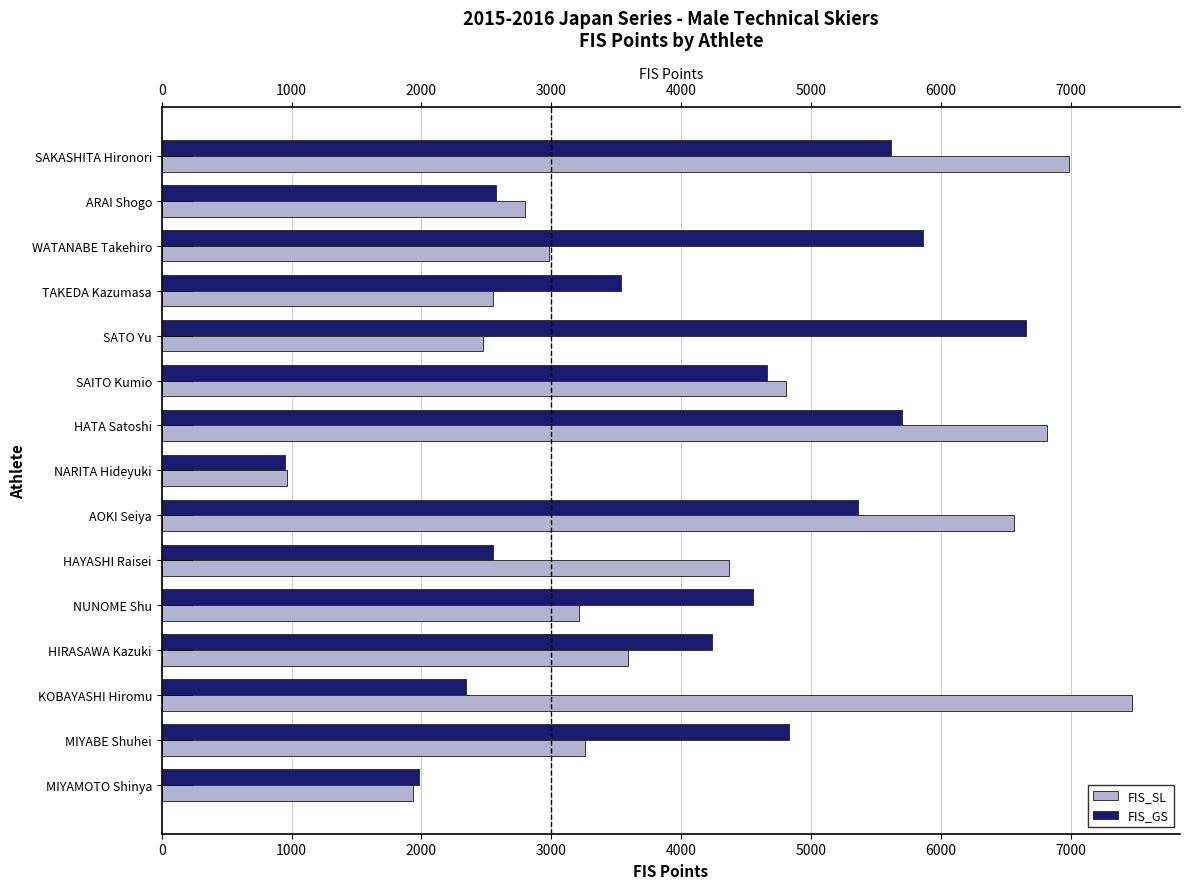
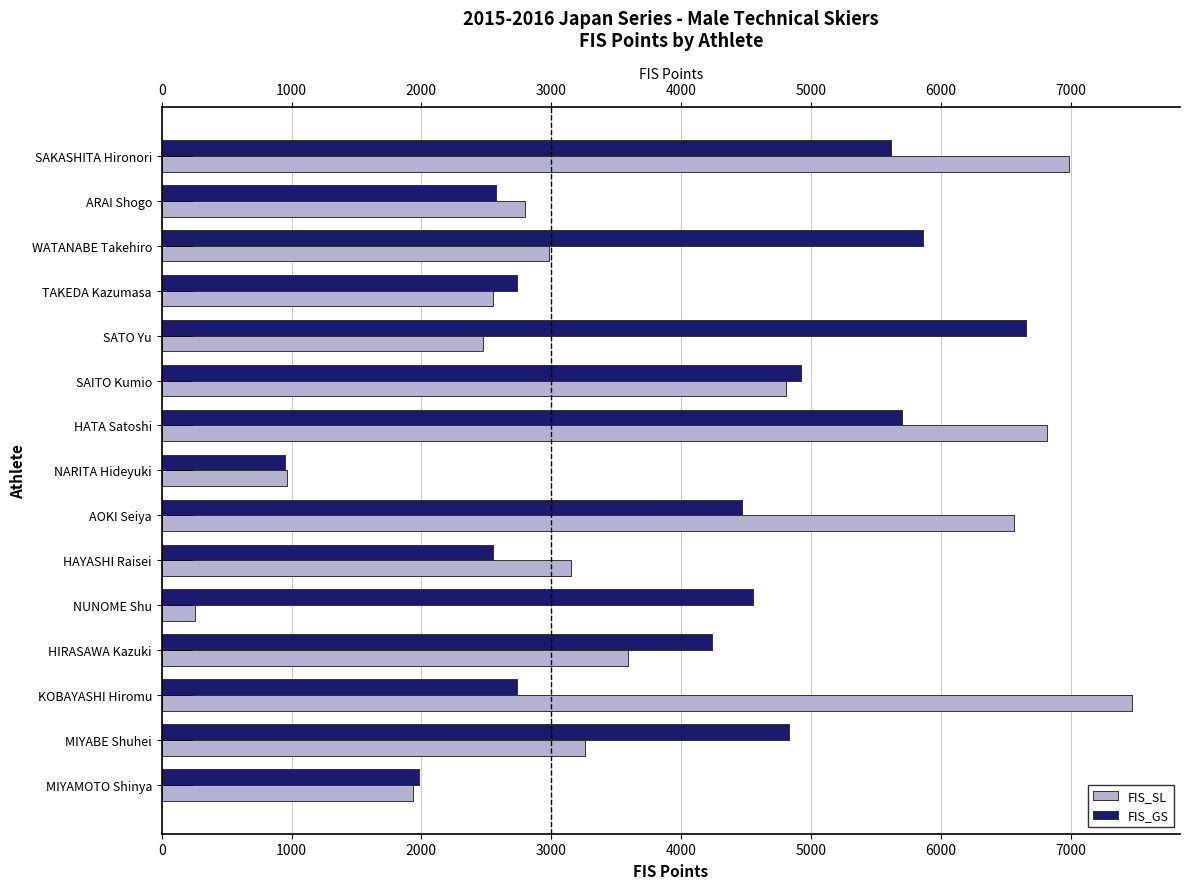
FIS_GS, TAKEDA Kazumasa: 3540 -> 2730
FIS_GS, SAITO Kumio: 4660 -> 4920
FIS_GS, AOKI Seiya: 5360 -> 4470
FIS_SL, HAYASHI Raisei: 4370 -> 3150
FIS_SL, NUNOME Shu: 3220 -> 260
FIS_GS, KOBAYASHI Hiromu: 2340 -> 2740
